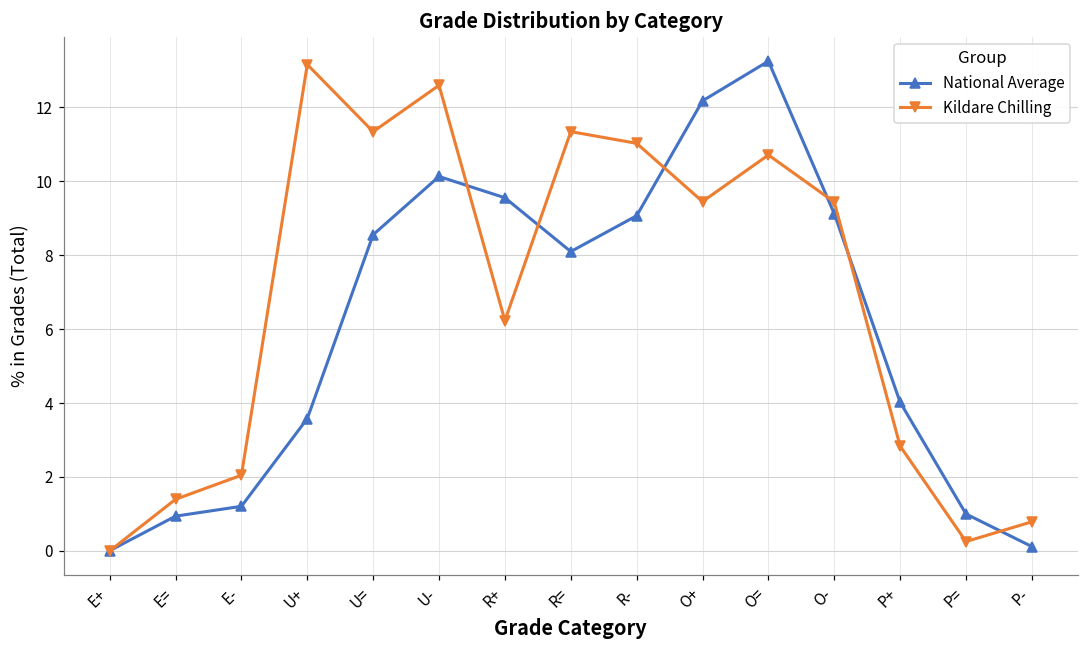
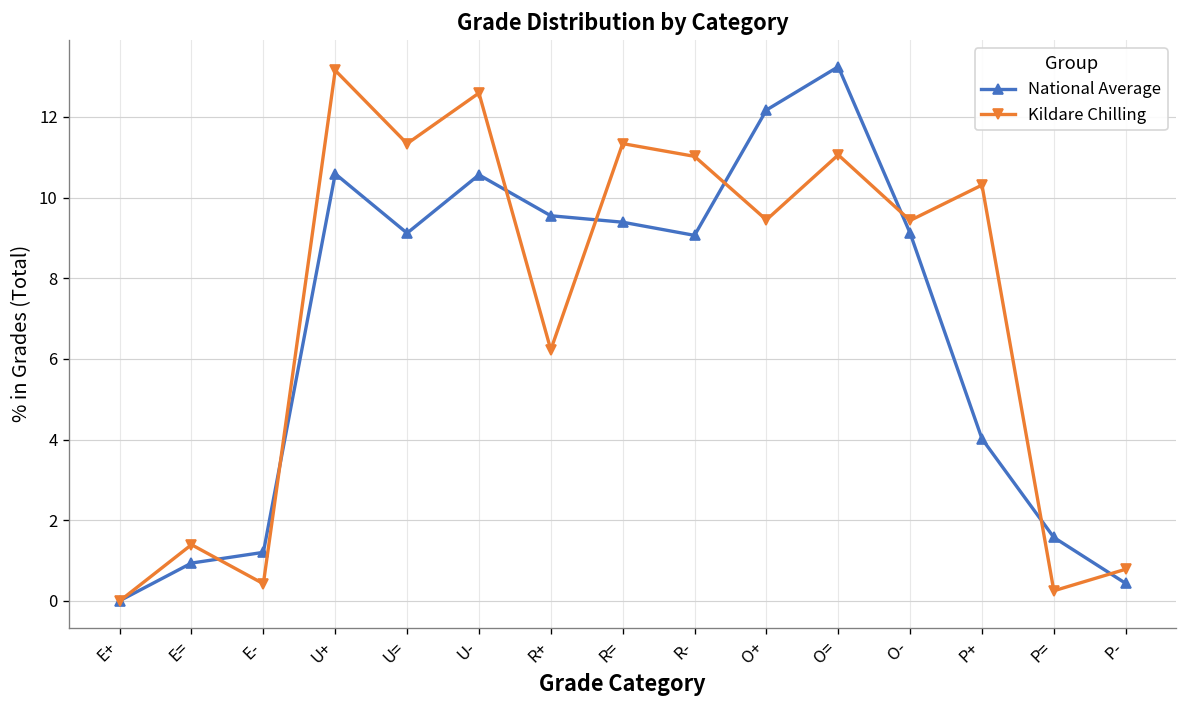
Kildare Chilling, E-: 2.0 -> 0.4
National Average, U+: 3.6 -> 10.6
National Average, U=: 8.6 -> 9.1
National Average, U-: 10.1 -> 10.6
National Average, R=: 8.1 -> 9.4
Kildare Chilling, O=: 10.7 -> 11.1
Kildare Chilling, P+: 2.8 -> 10.3
National Average, P=: 1.0 -> 1.6
National Average, P-: 0.1 -> 0.4
